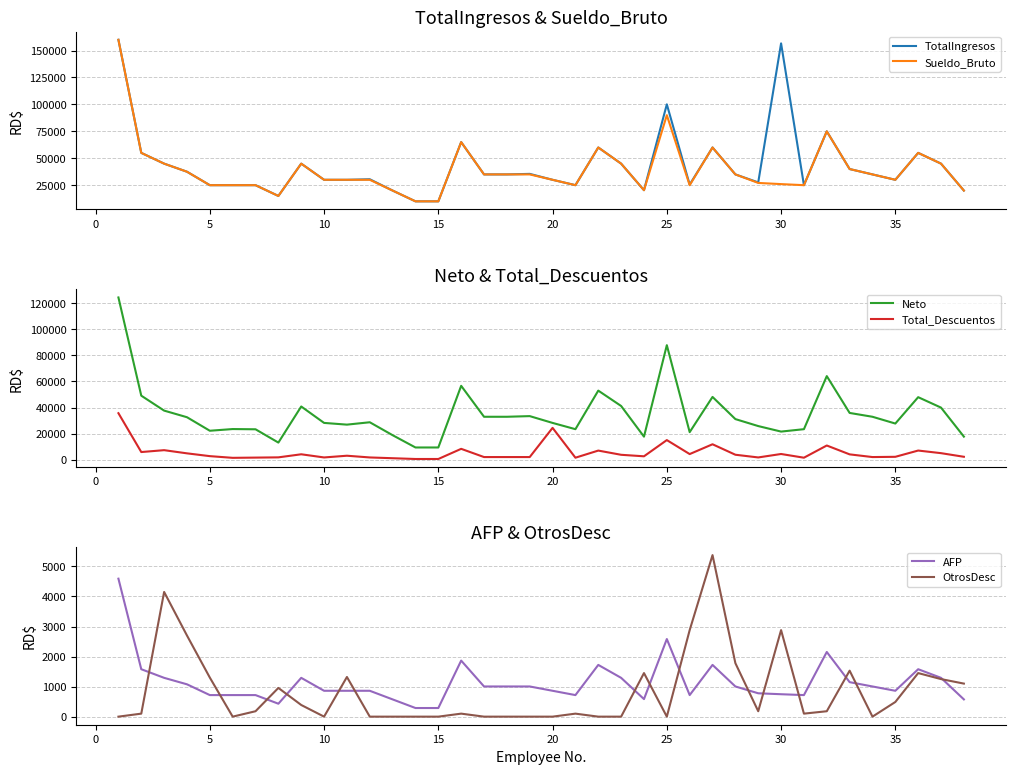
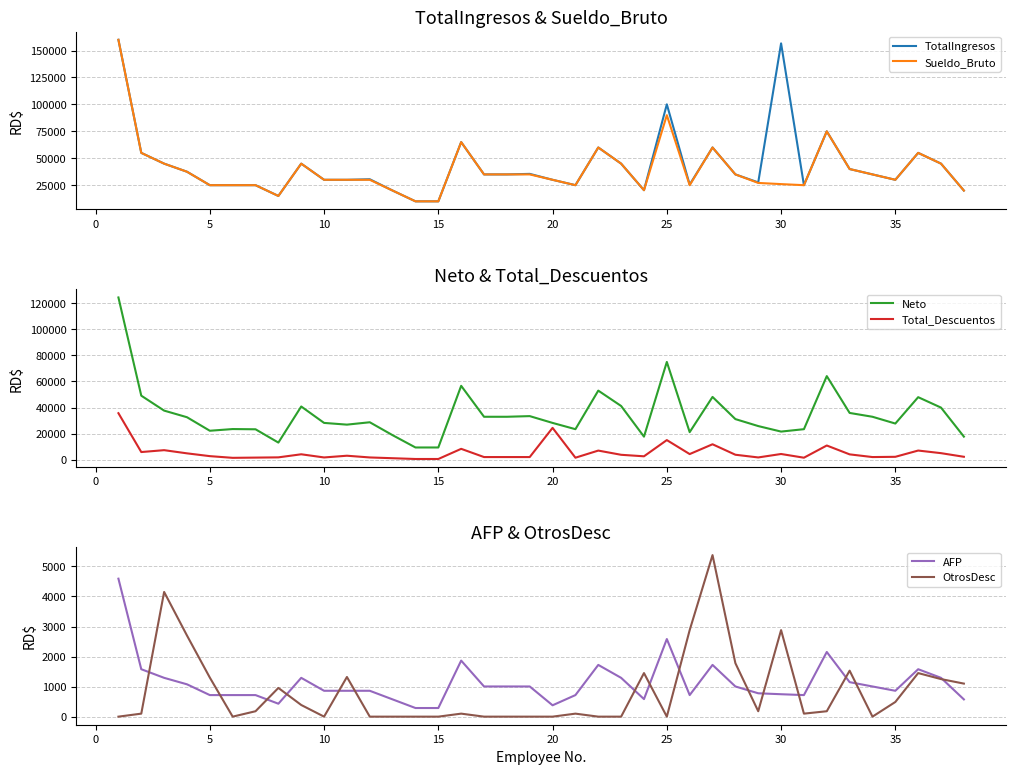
Neto & Total_Descuentos, Neto, 25: 88000 -> 75000
AFP & OtrosDesc, AFP, 20: 900 -> 400
